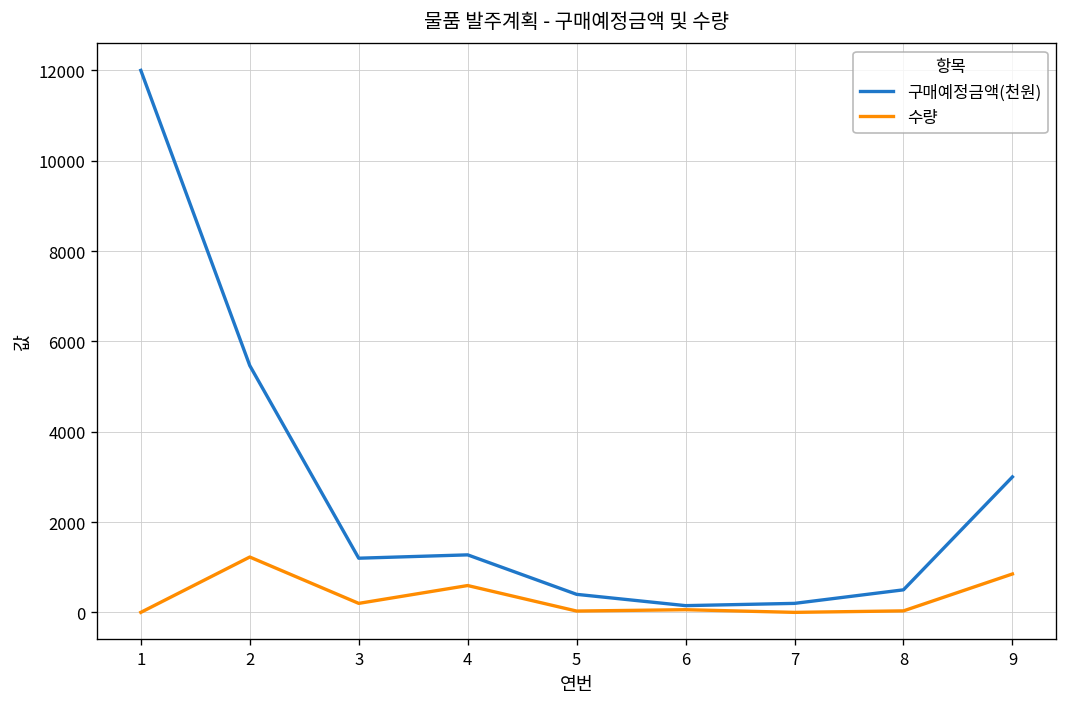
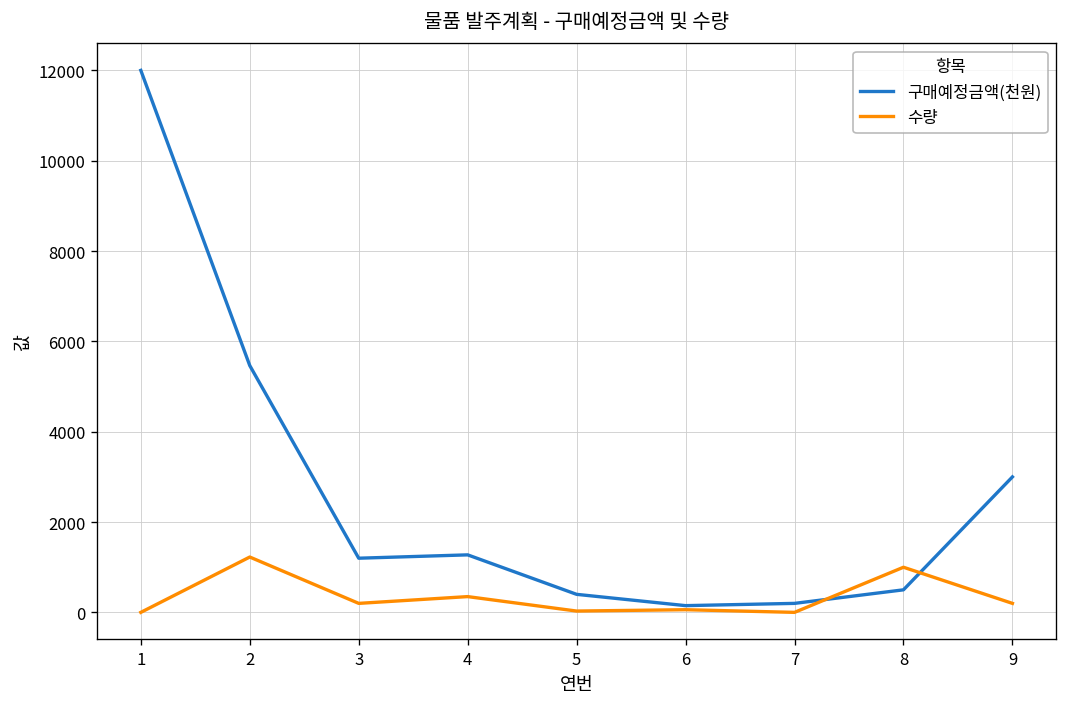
수량, 4: 600 -> 400
수량, 8: 0 -> 1000
수량, 9: 900 -> 200
